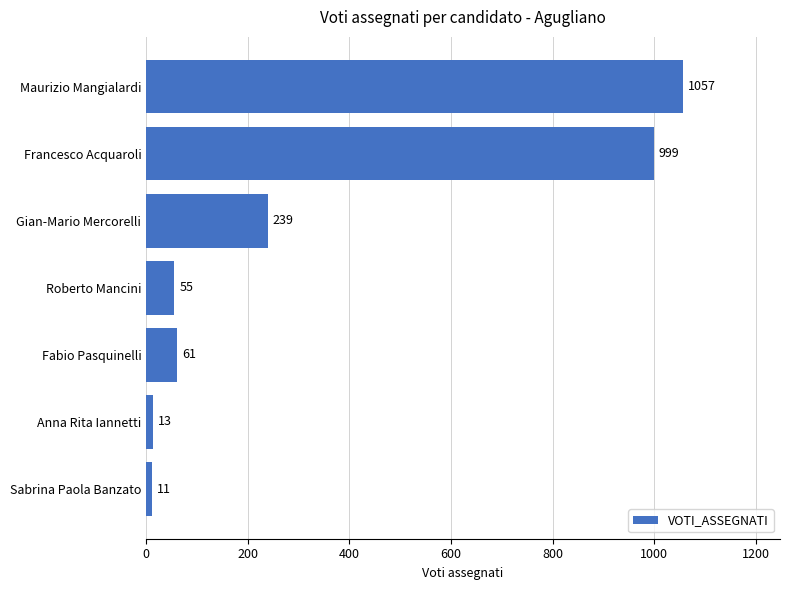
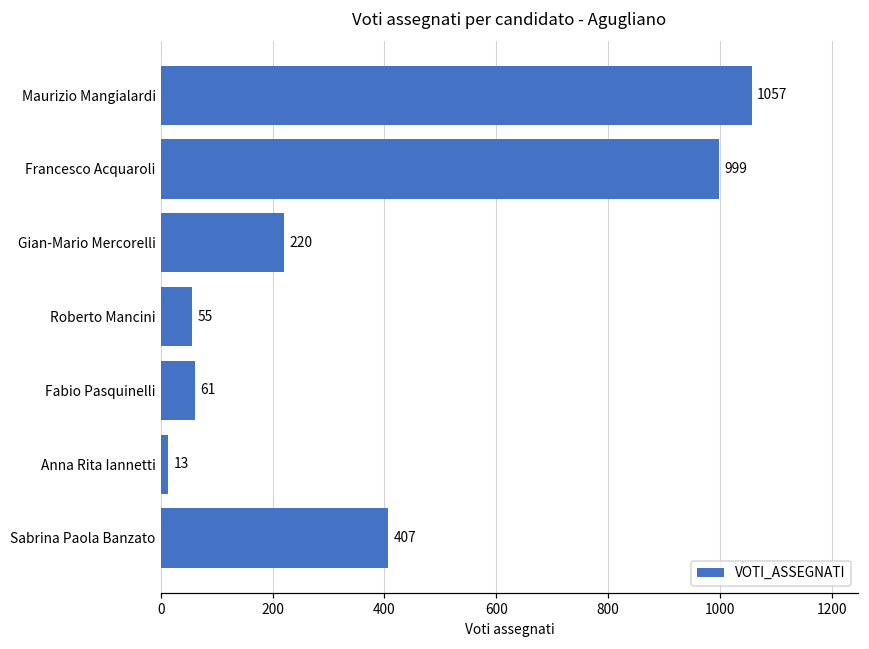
Gian-Mario Mercorelli: 239 -> 220
Sabrina Paola Banzato: 11 -> 407
